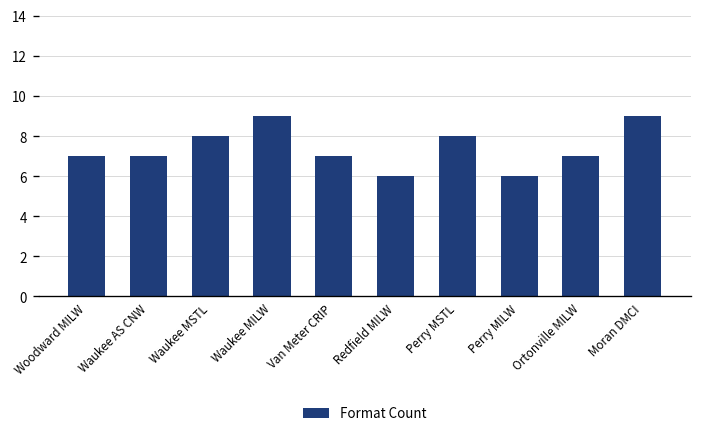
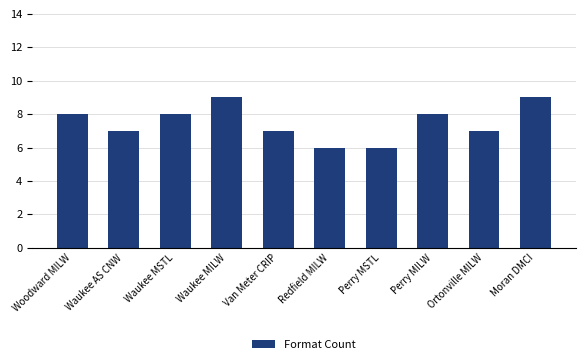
Woodward MILW: 7 -> 8
Perry MSTL: 8 -> 6
Perry MILW: 6 -> 8
